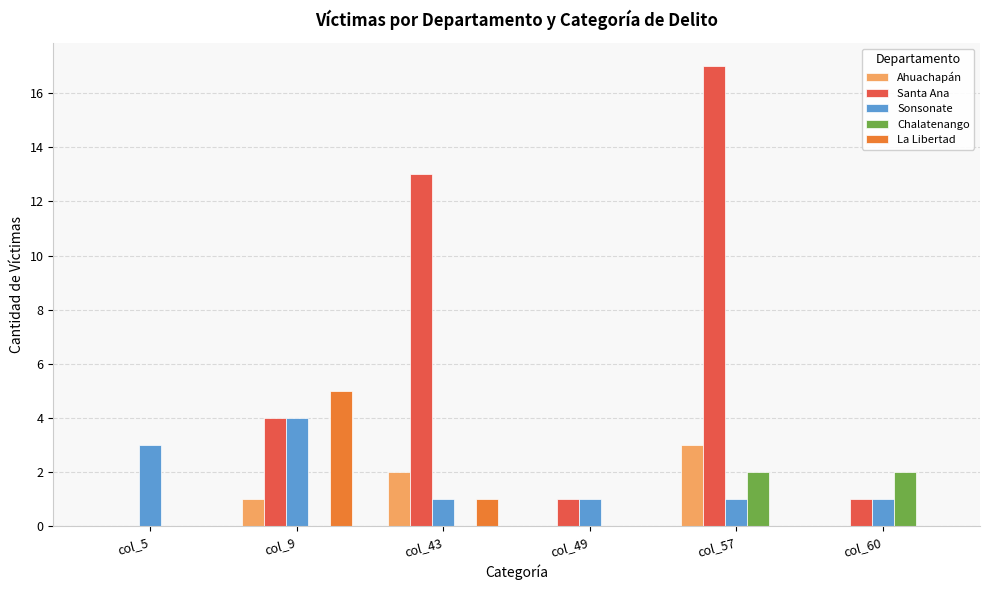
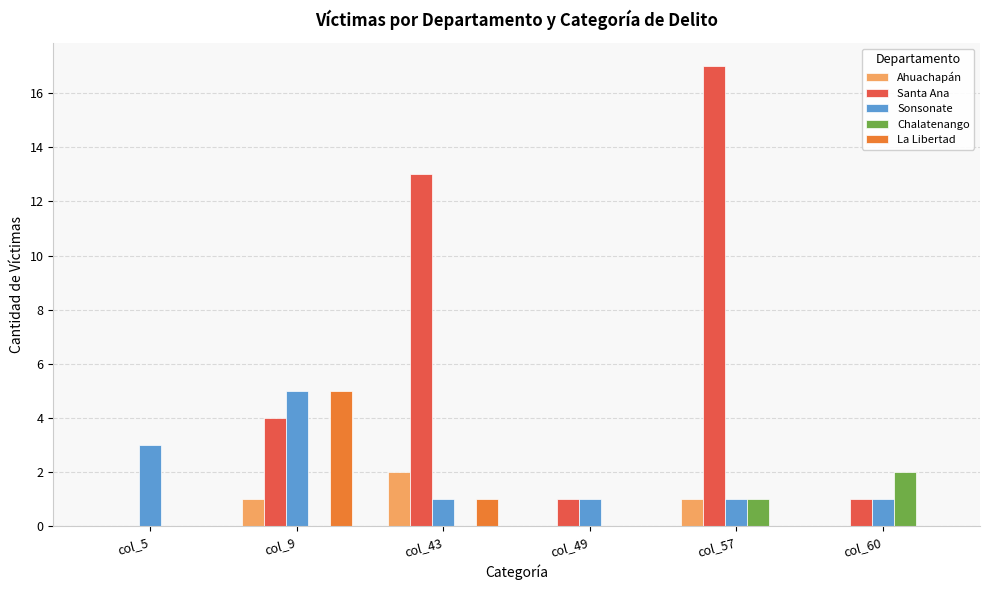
Sonsonate, col_9: 4 -> 5
Ahuachapán, col_57: 3 -> 1
Chalatenango, col_57: 2 -> 1
